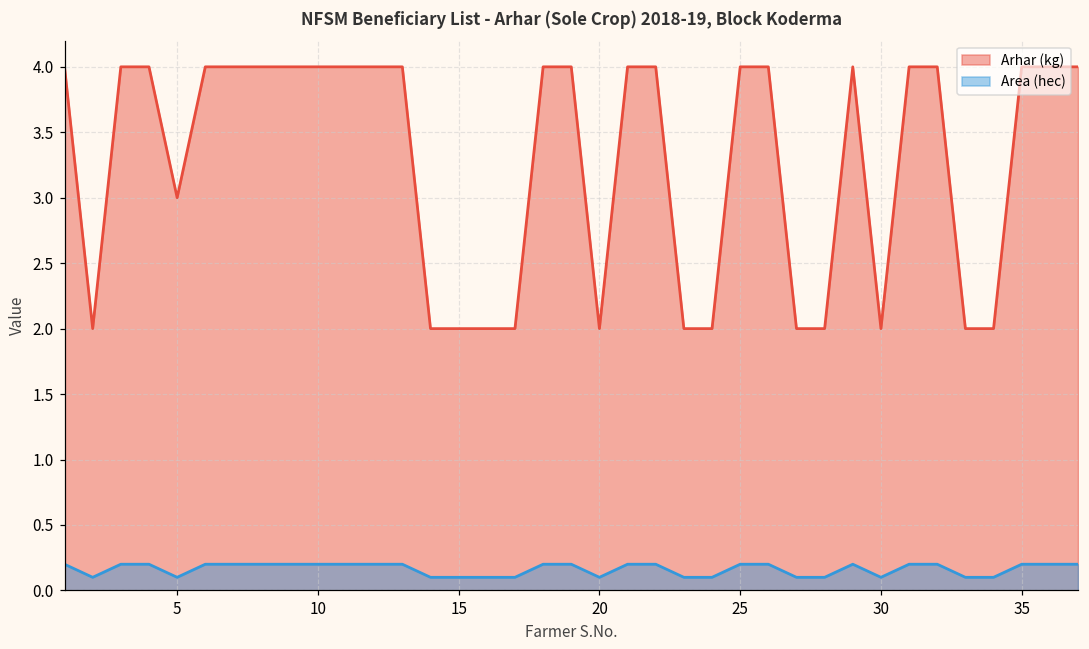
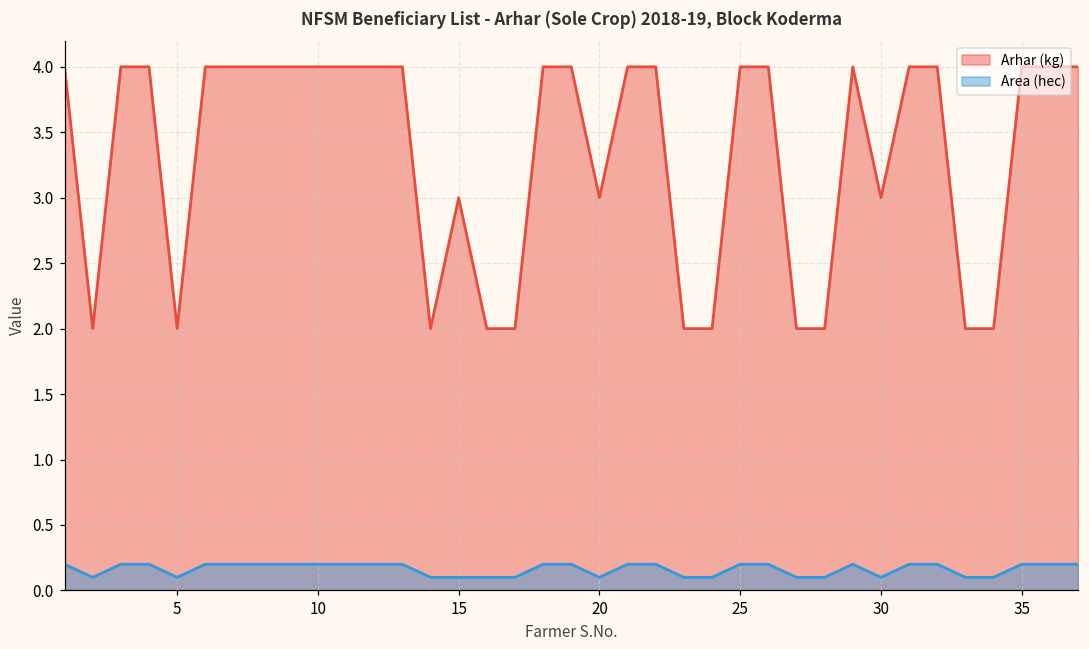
Arhar (kg), 5: 3 -> 2
Arhar (kg), 15: 2 -> 3
Arhar (kg), 20: 2 -> 3
Arhar (kg), 30: 2 -> 3
